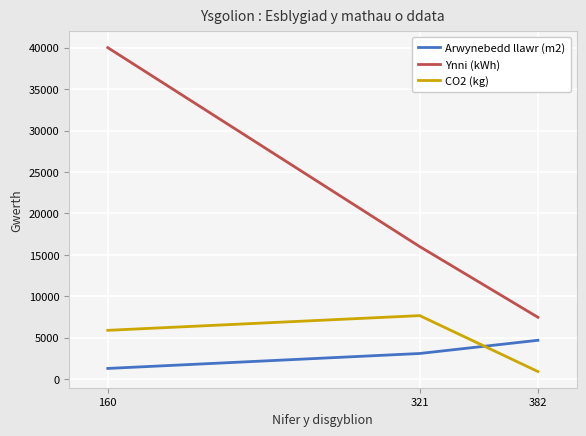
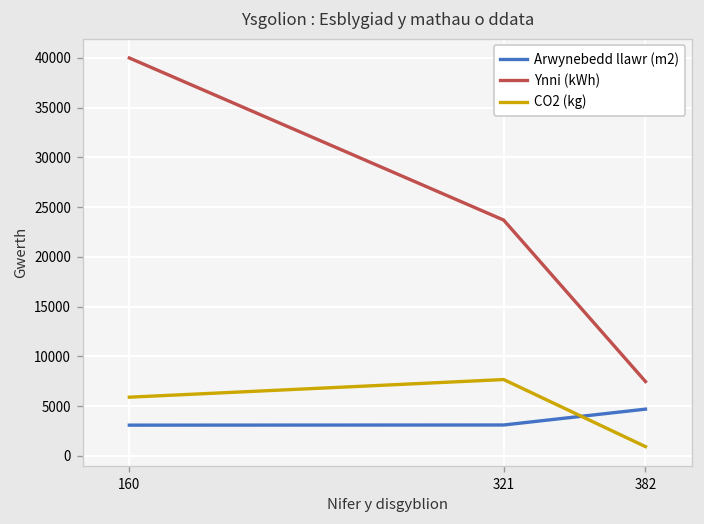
Arwynebedd llawr (m2), 160: 1000 -> 3000
Ynni (kWh), 321: 16000 -> 24000
